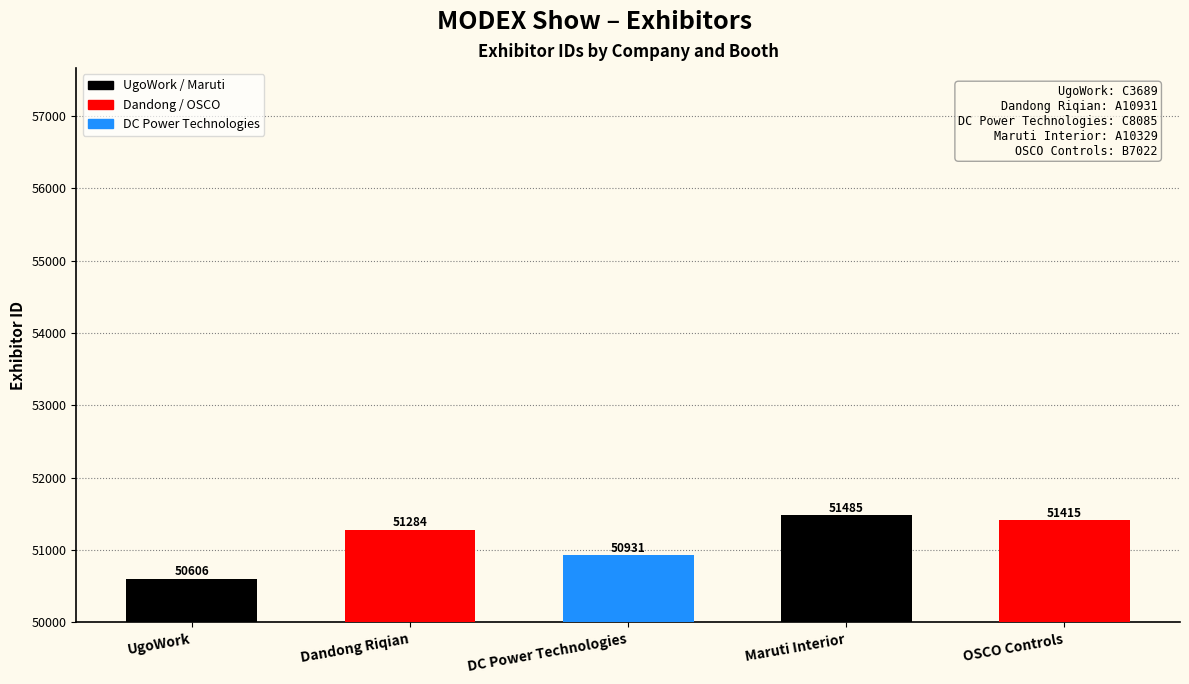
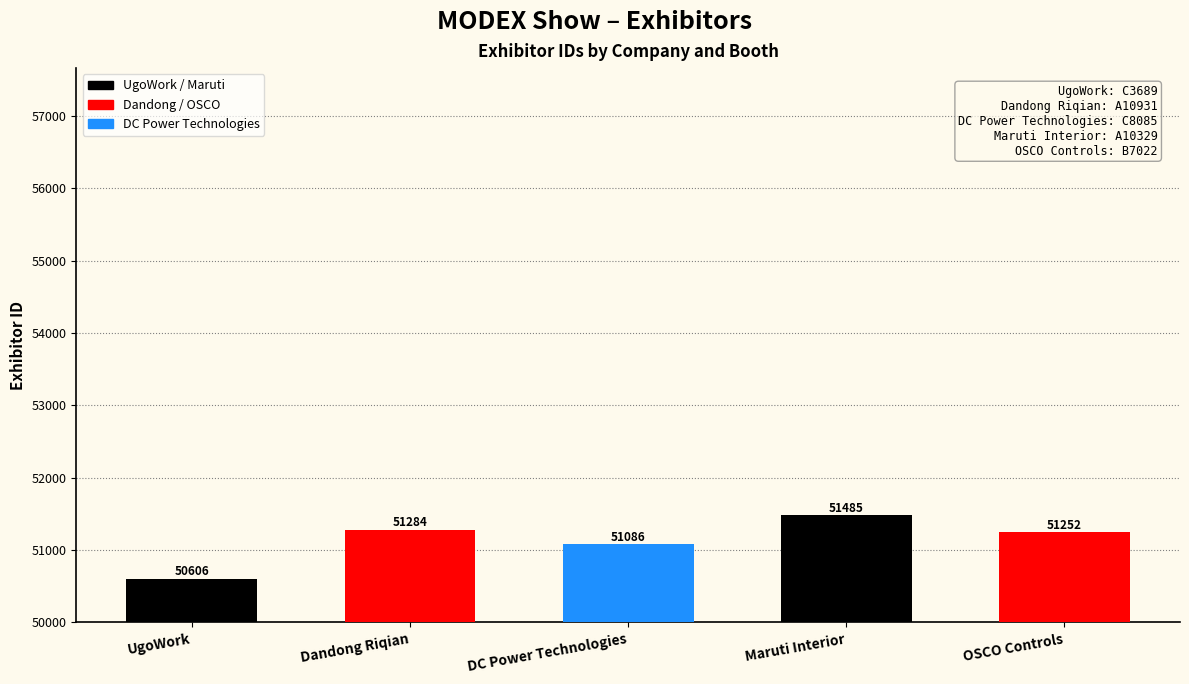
DC Power Technologies: 50931 -> 51086
OSCO Controls: 51415 -> 51252
